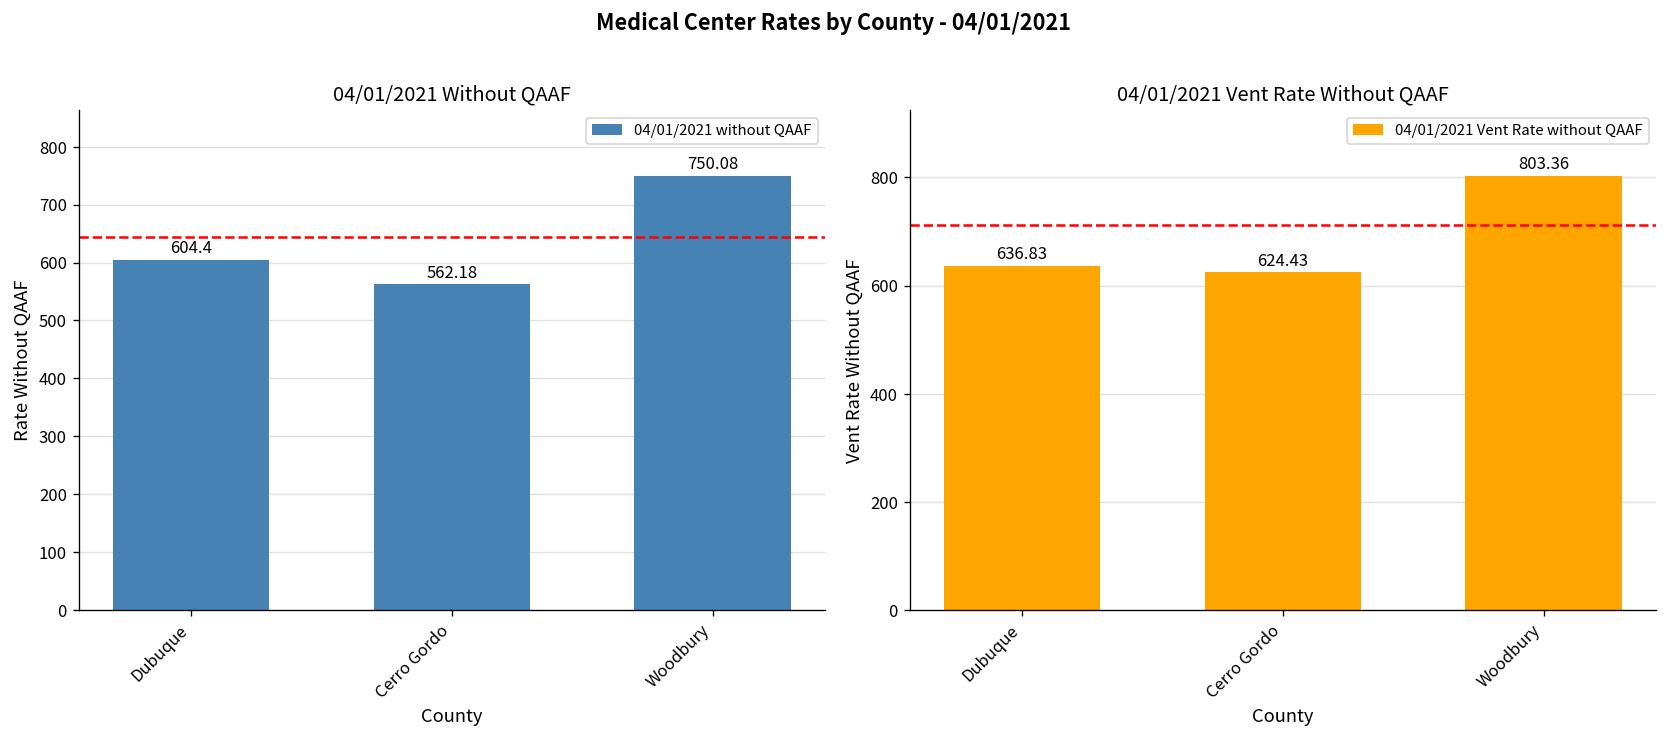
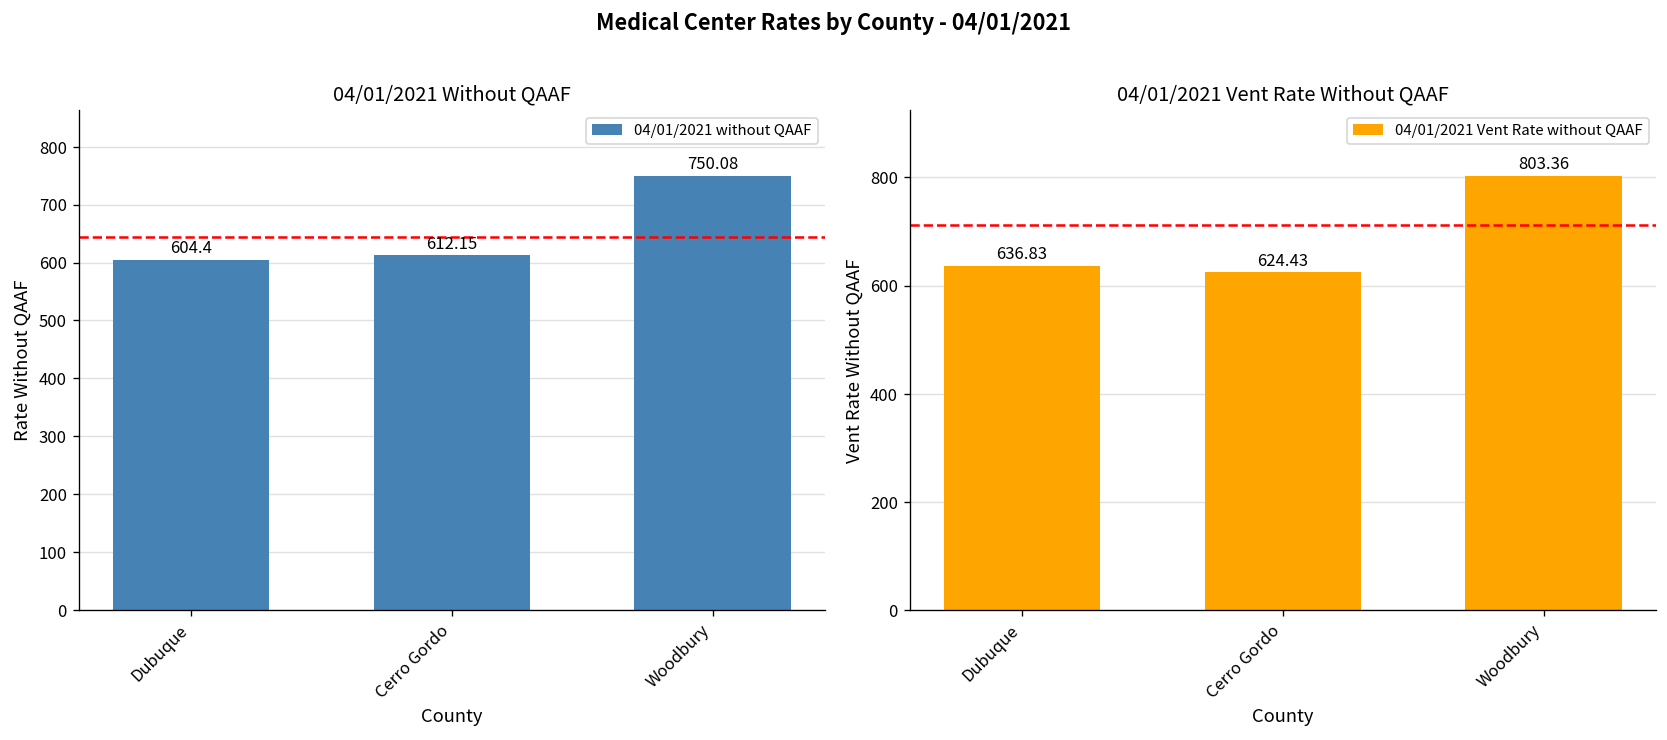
04/01/2021 Without QAAF, Cerro Gordo: 562.18 -> 612.15
